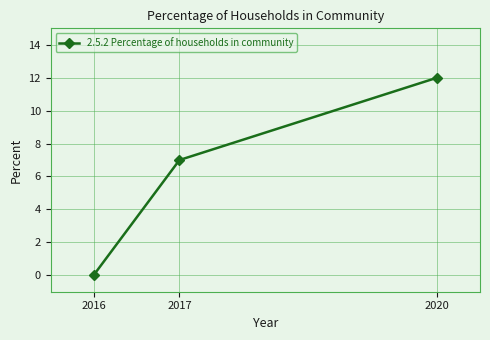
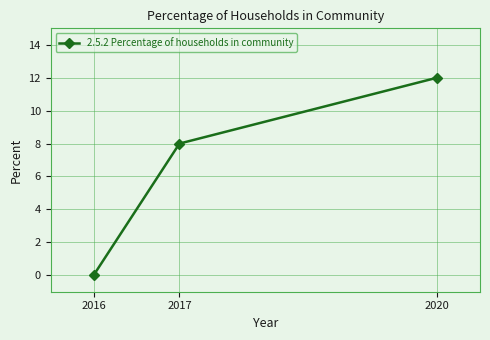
2017: 7 -> 8
